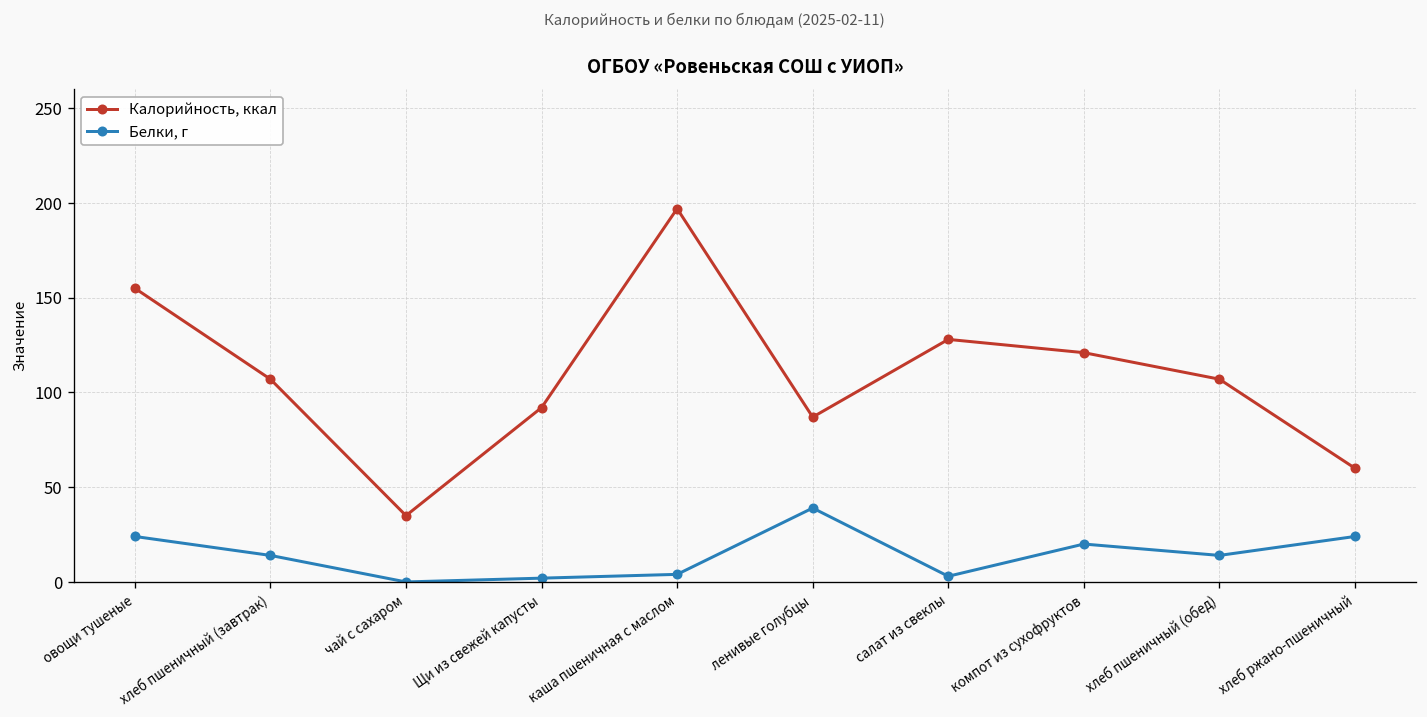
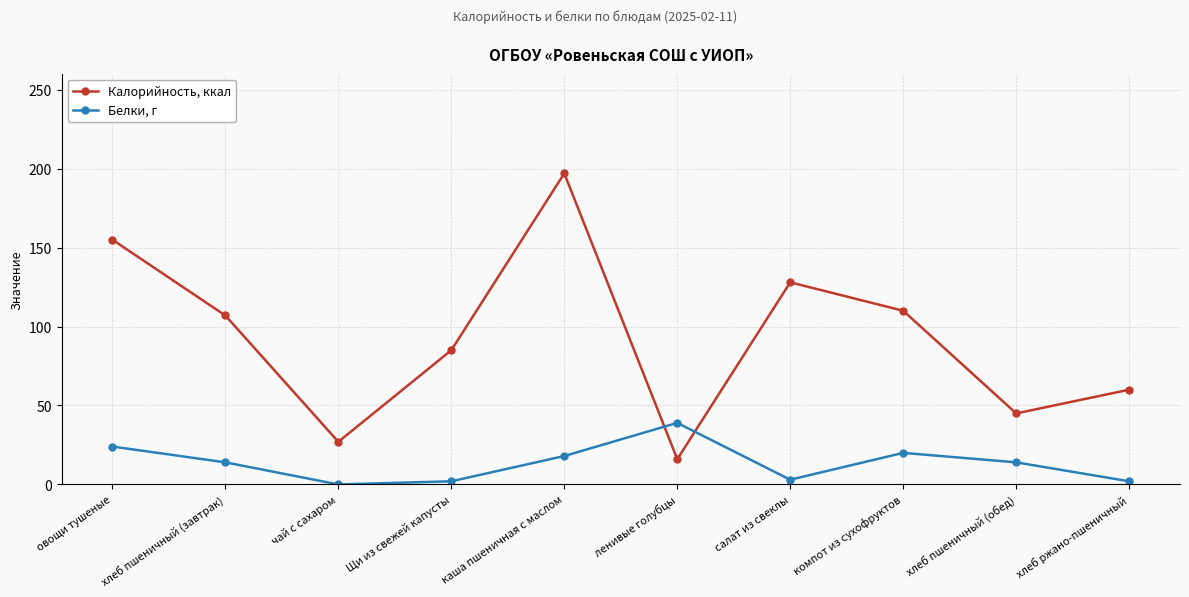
Калорийность, ккал, чай с сахаром: 35 -> 27
Калорийность, ккал, Щи из свежей капусты: 92 -> 85
Белки, г, каша пшеничная с маслом: 4 -> 18
Калорийность, ккал, ленивые голубцы: 87 -> 16
Калорийность, ккал, компот из сухофруктов: 121 -> 110
Калорийность, ккал, хлеб пшеничный (обед): 107 -> 45
Белки, г, хлеб ржано-пшеничный: 24 -> 2
